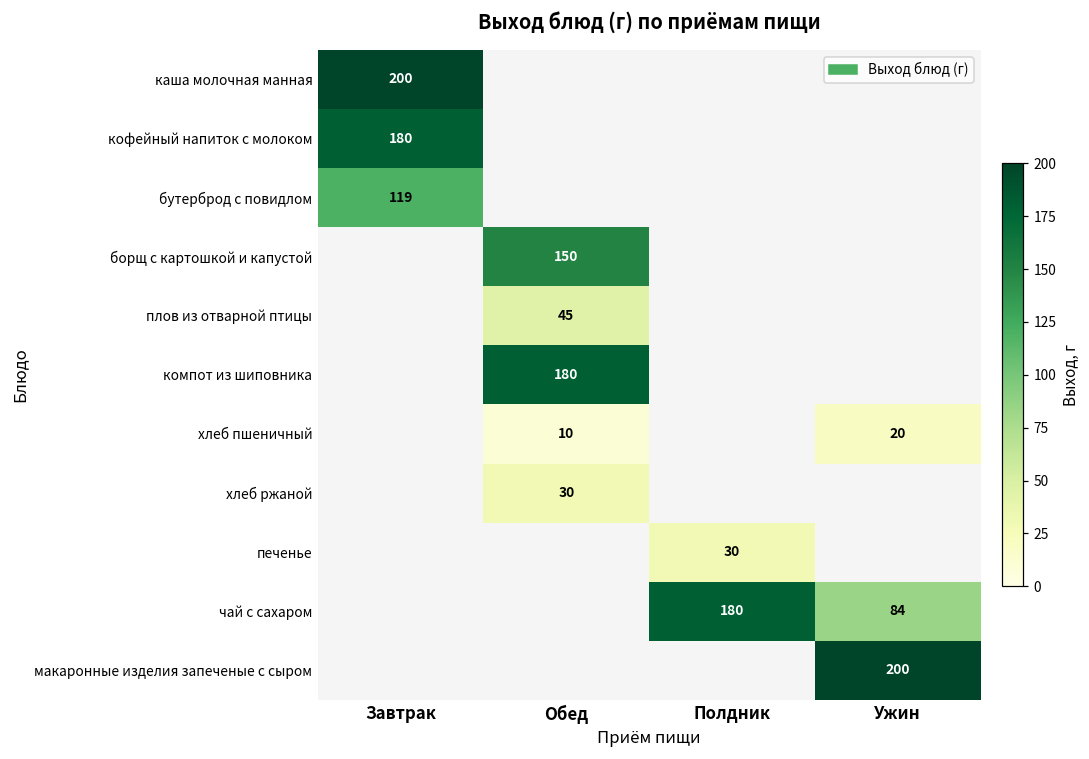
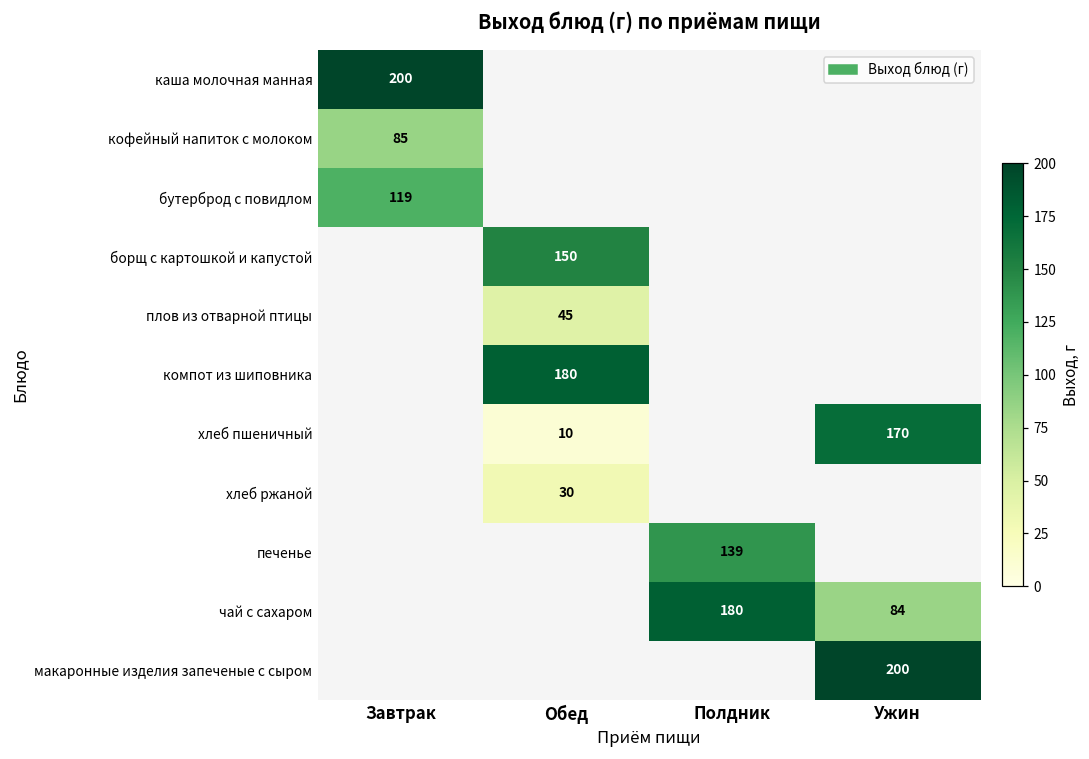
кофейный напиток с молоком, Завтрак: 180 -> 85
хлеб пшеничный, Ужин: 20 -> 170
печенье, Полдник: 30 -> 139
